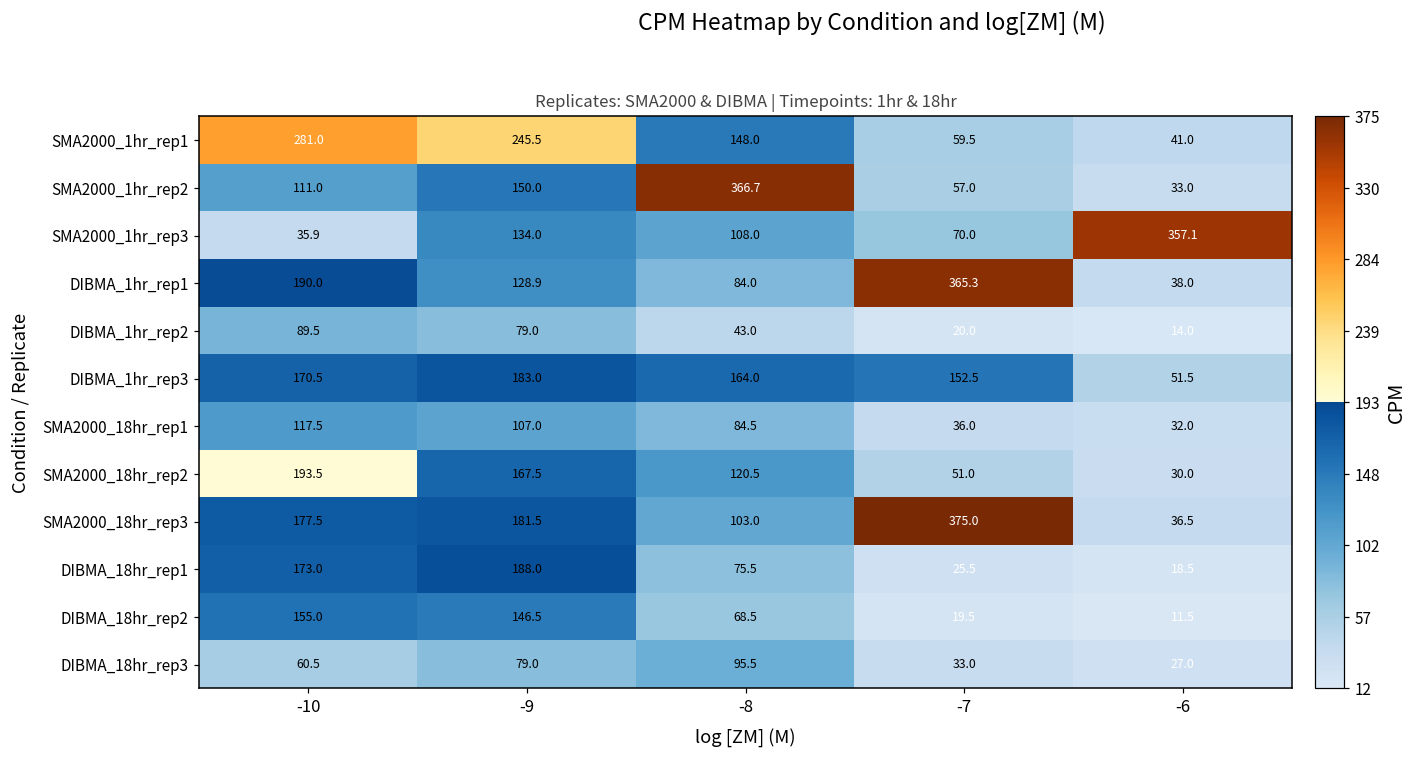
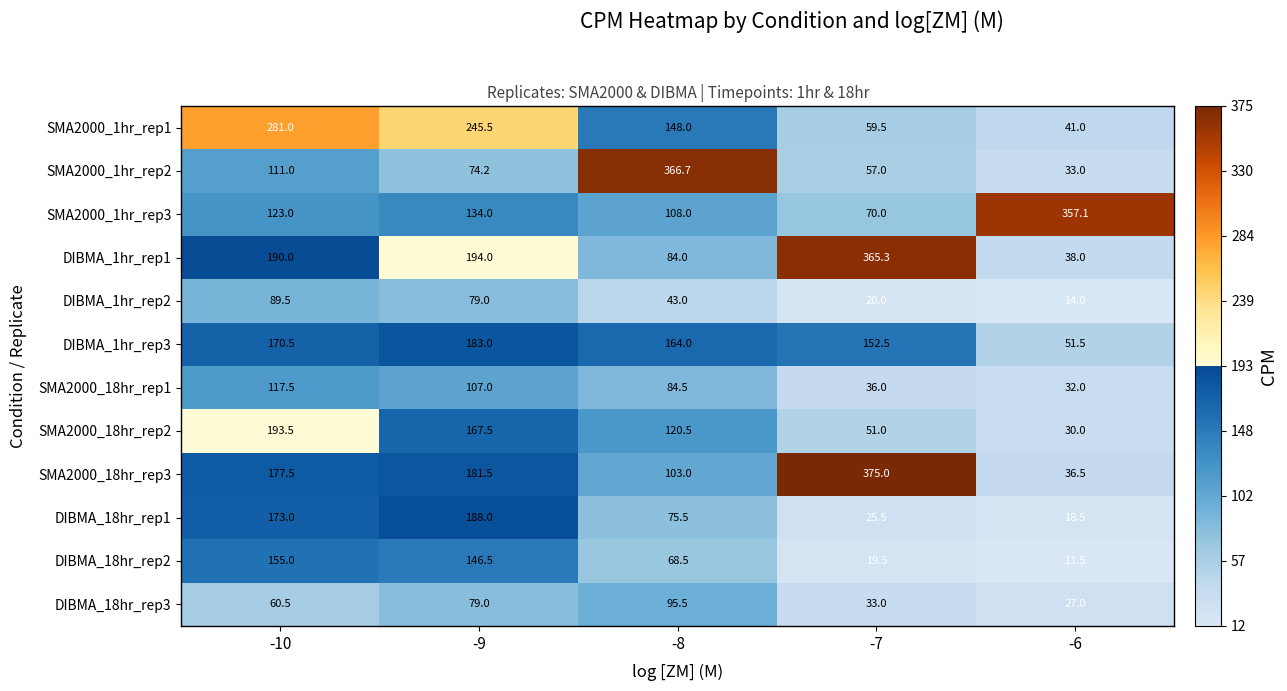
SMA2000_1hr_rep2, -9: 150.0 -> 74.2
SMA2000_1hr_rep3, -10: 35.9 -> 123.0
DIBMA_1hr_rep1, -9: 128.9 -> 194.0
